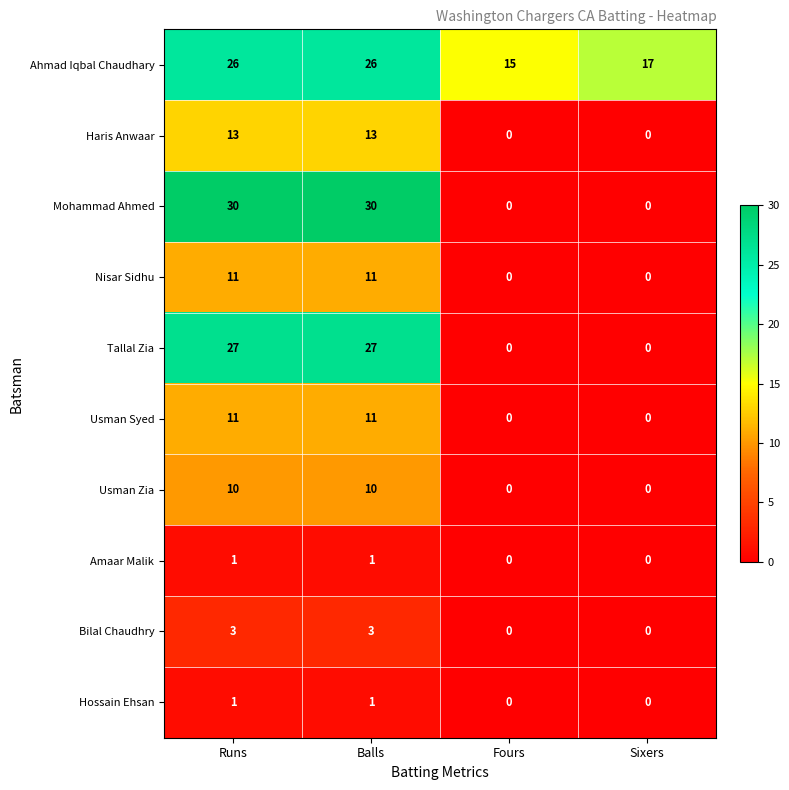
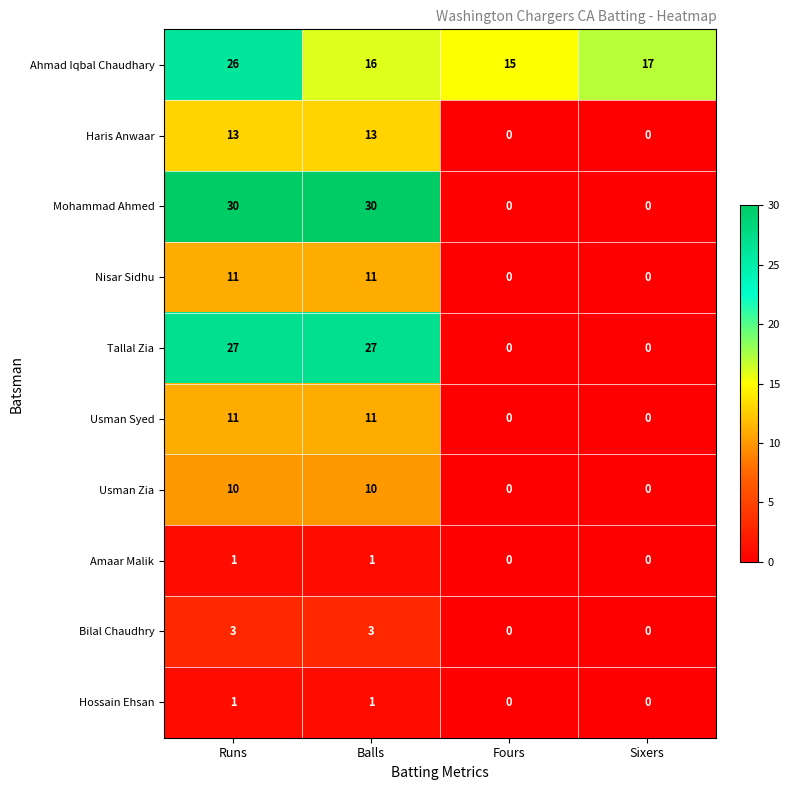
Ahmad Iqbal Chaudhary, Balls: 26 -> 16
